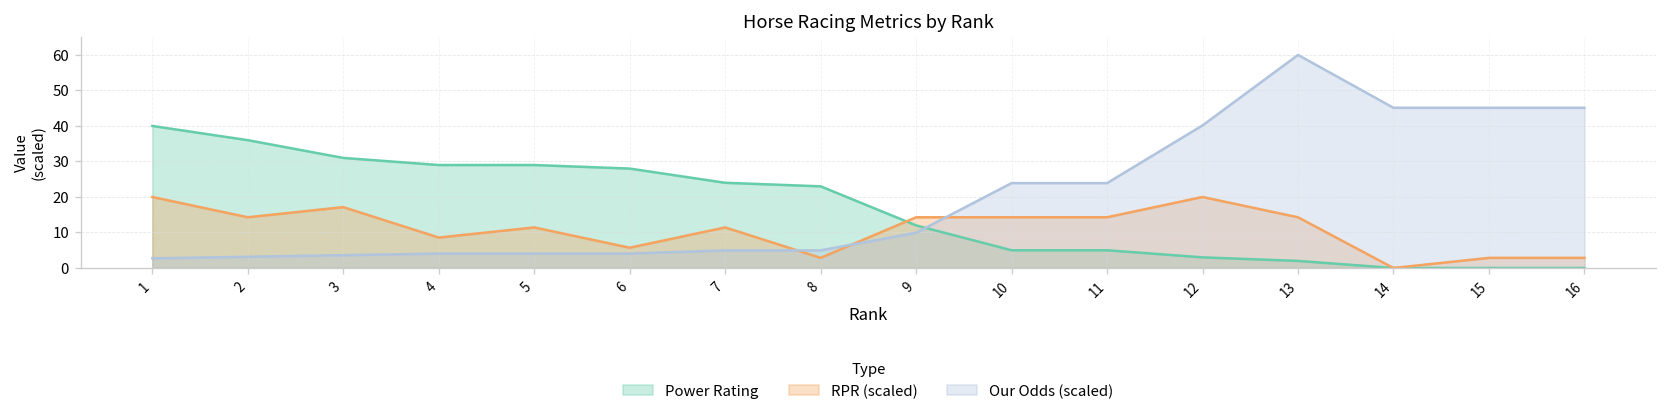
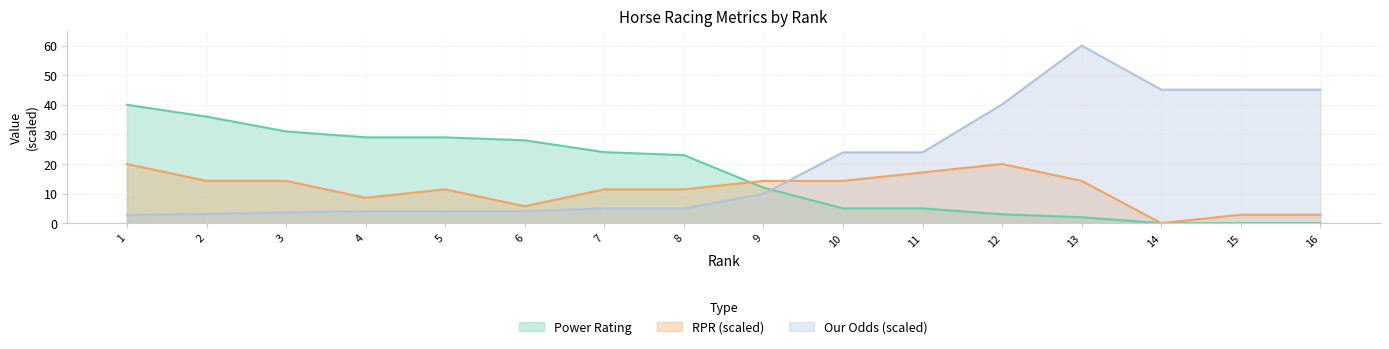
RPR (scaled), 3: 17 -> 14
RPR (scaled), 8: 3 -> 11
RPR (scaled), 11: 14 -> 17
